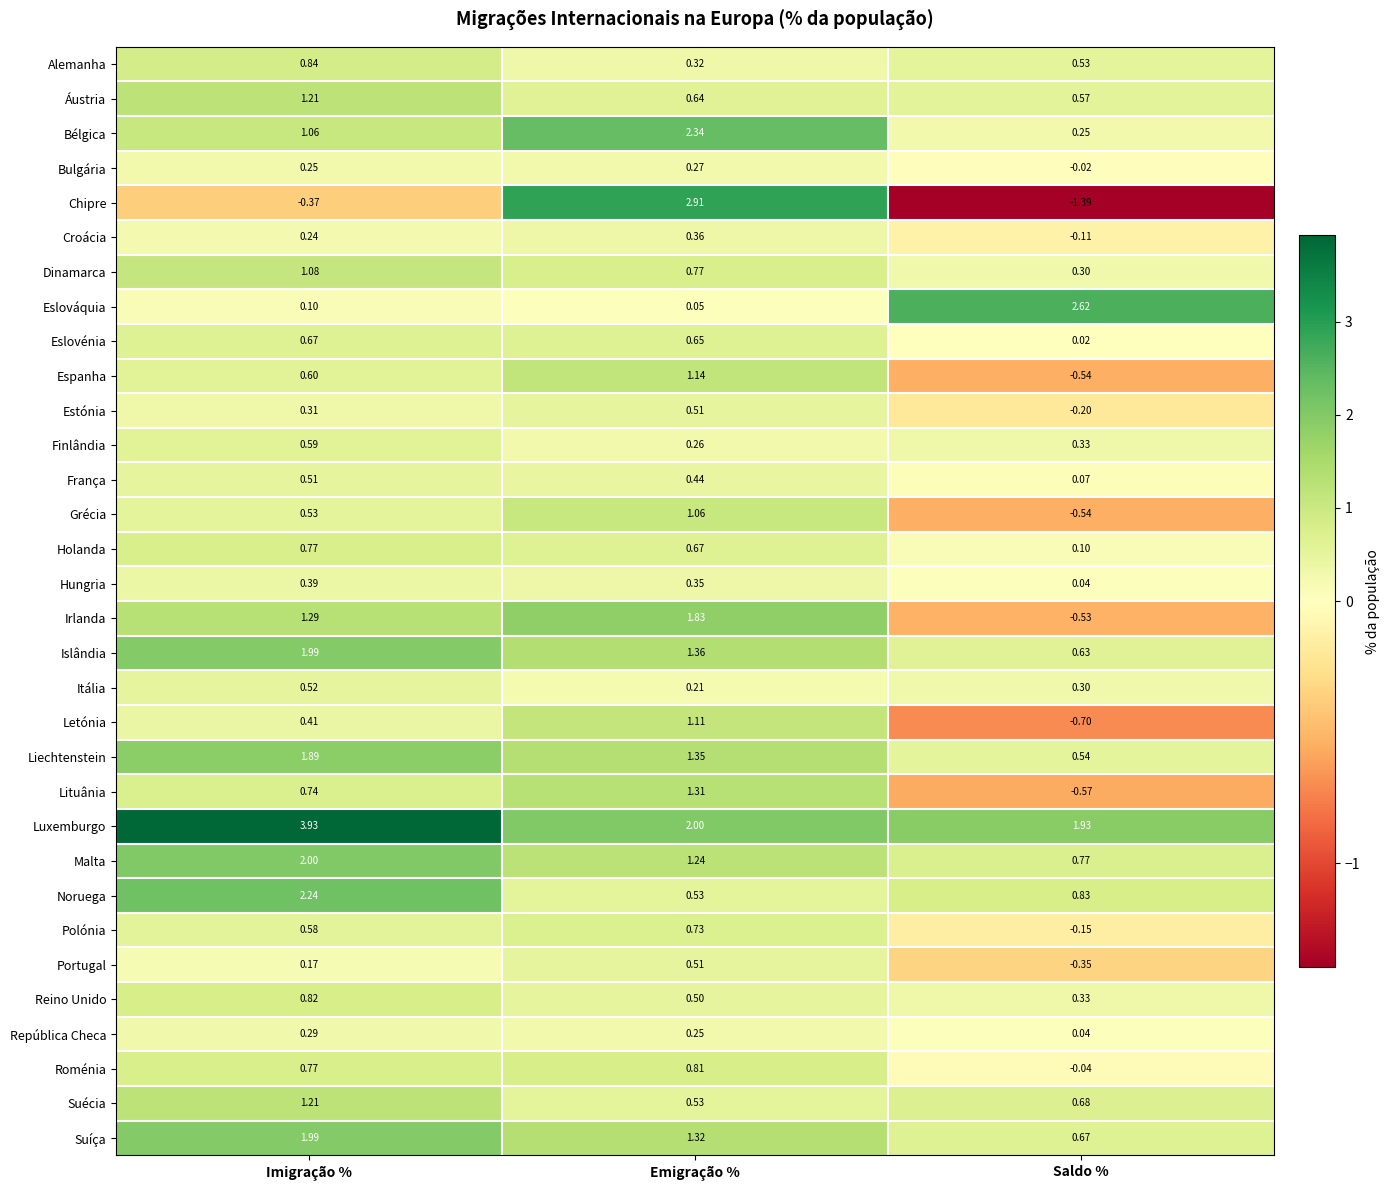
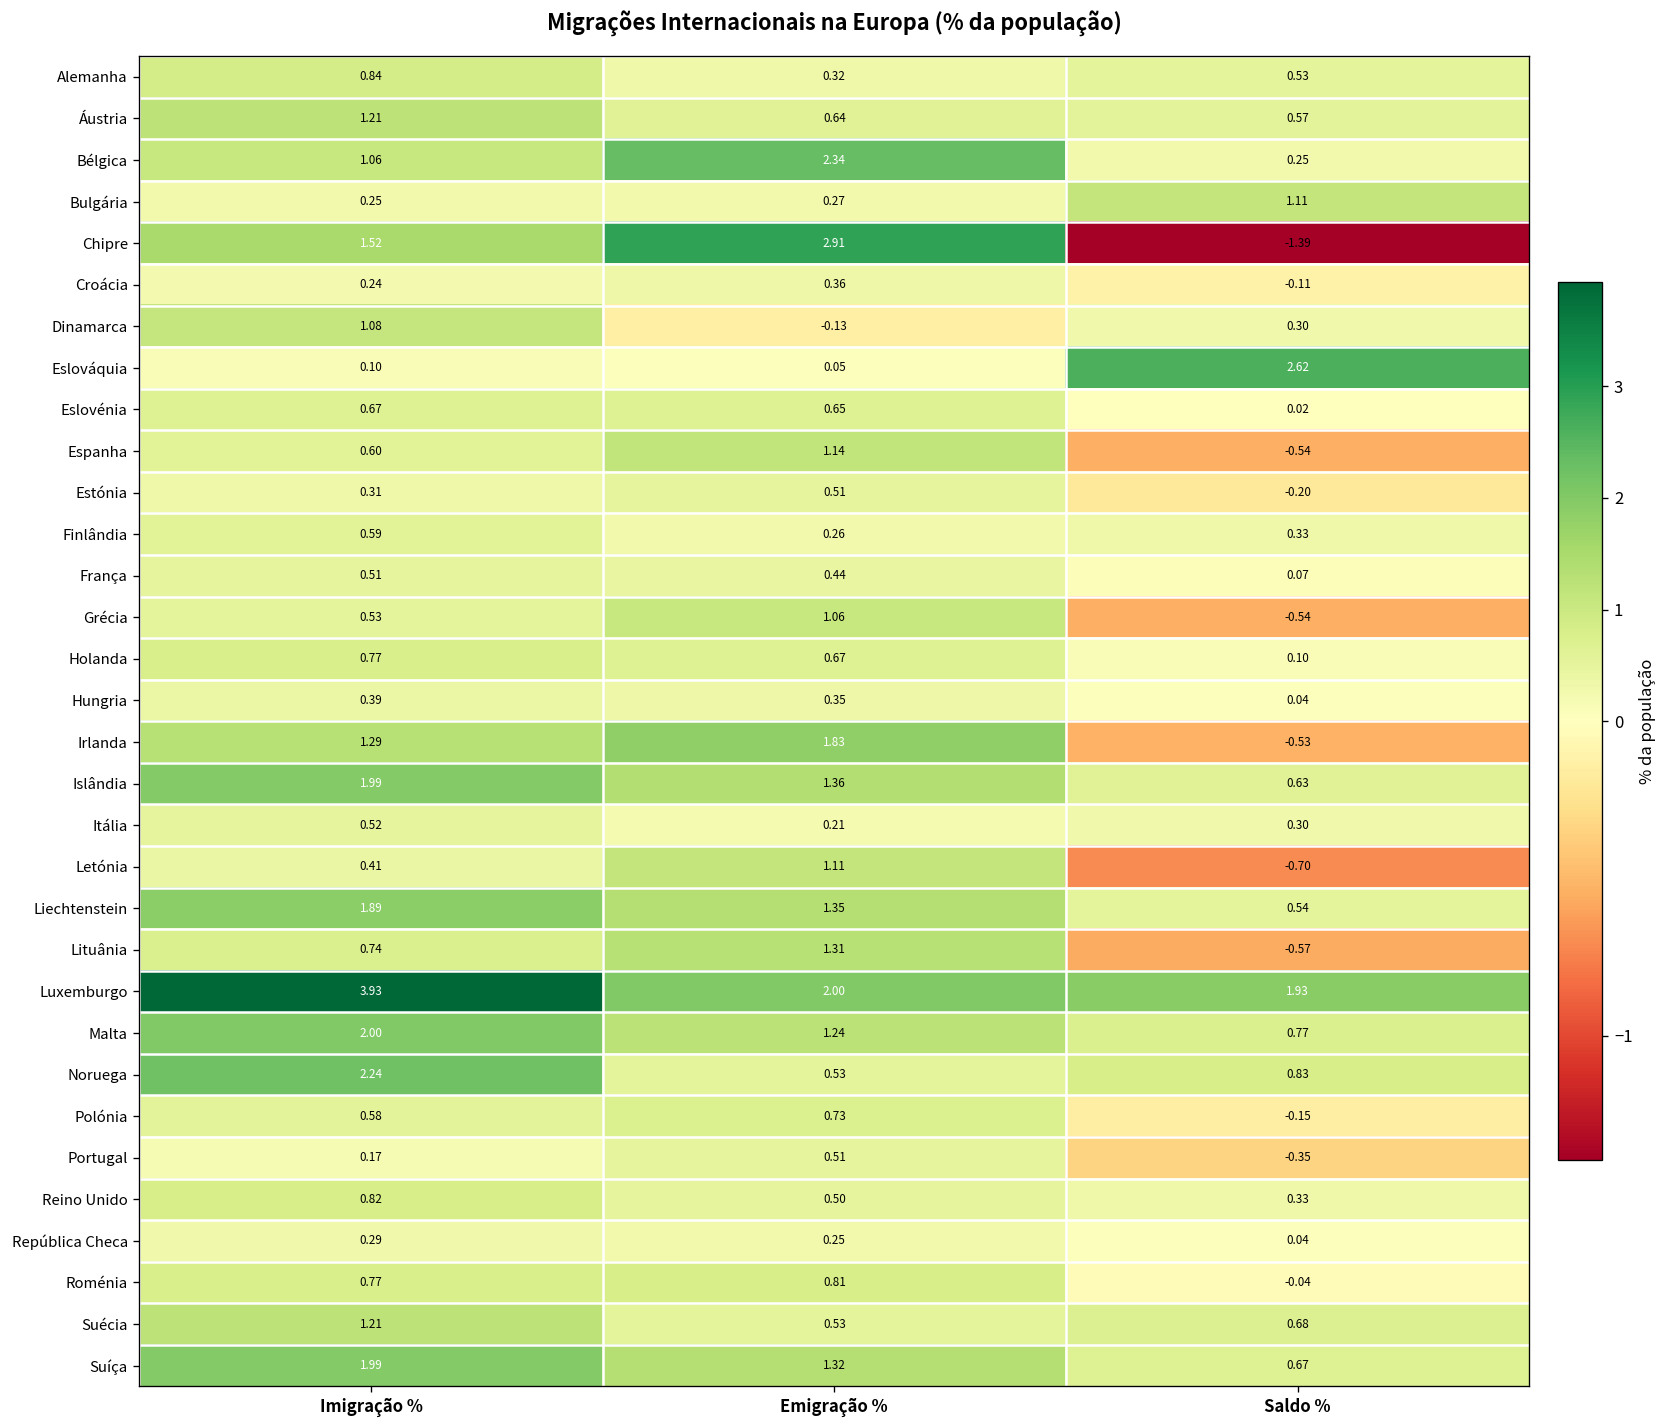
Bulgária, Saldo %: -0.02 -> 1.11
Chipre, Imigração %: -0.37 -> 1.52
Dinamarca, Emigração %: 0.77 -> -0.13
